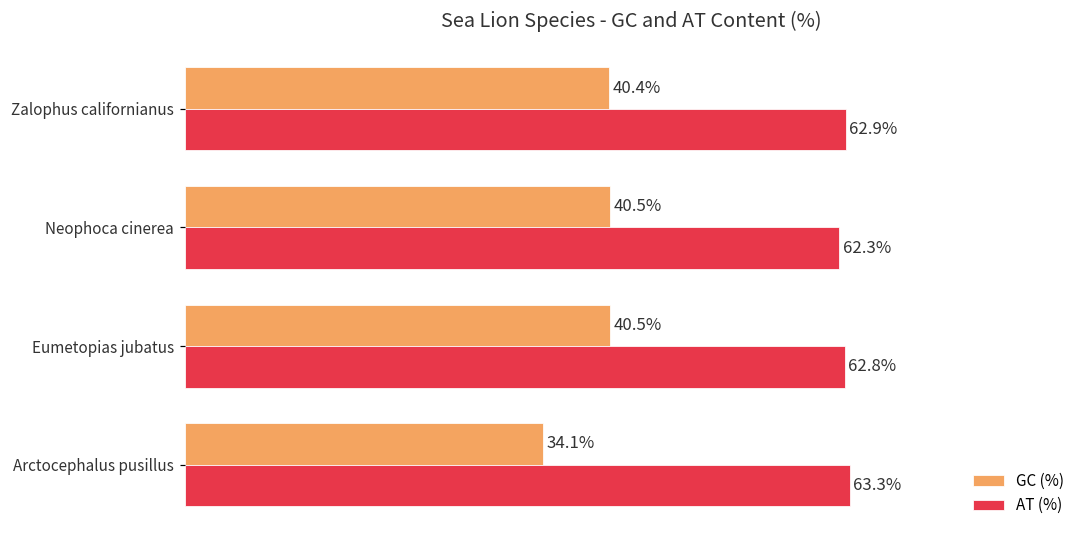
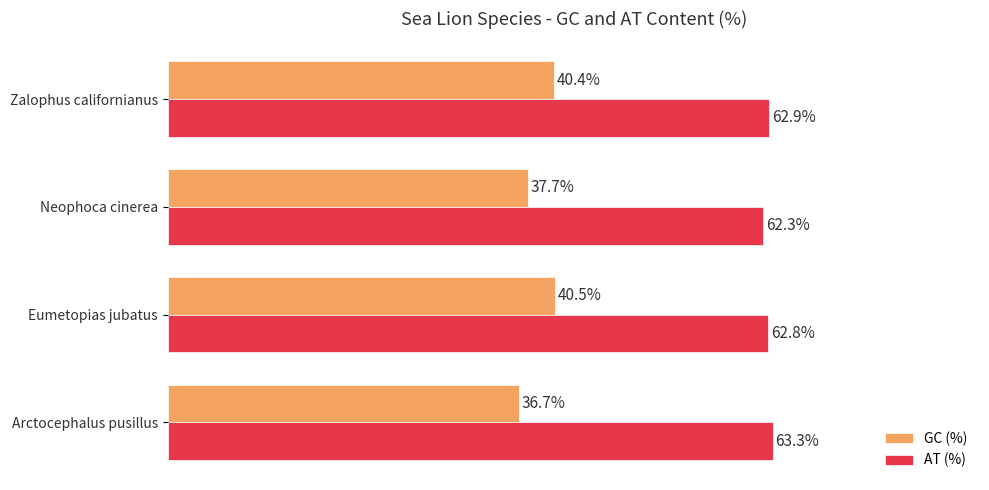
GC (%), Neophoca cinerea: 40.5% -> 37.7%
GC (%), Arctocephalus pusillus: 34.1% -> 36.7%
